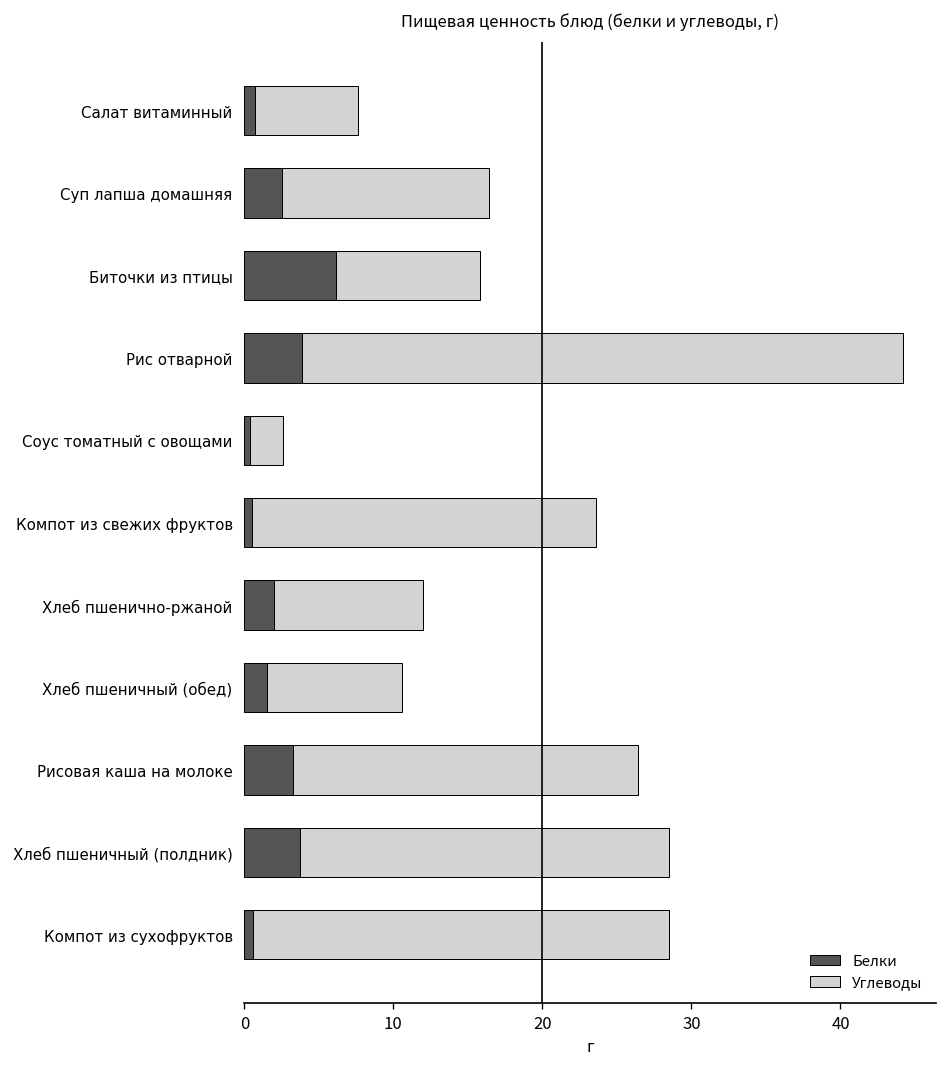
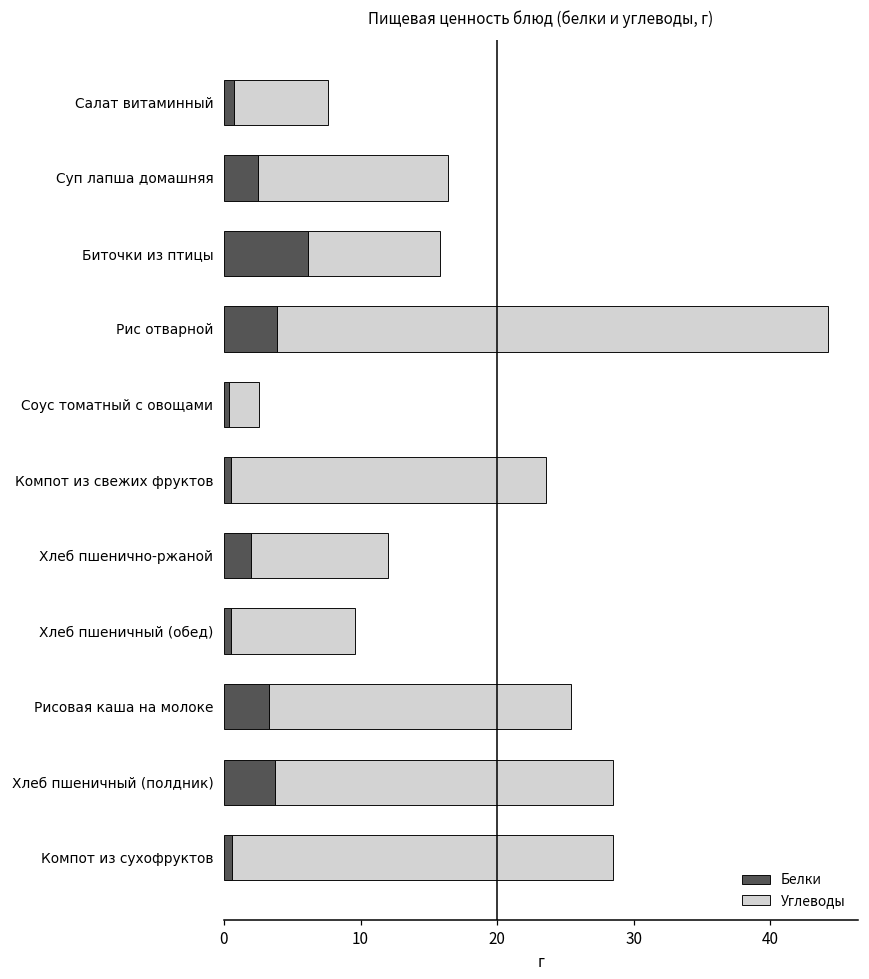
Белки, Хлеб пшеничный (обед): 1.5 -> 0.5
Углеводы, Рисовая каша на молоке: 23.1 -> 22.1
